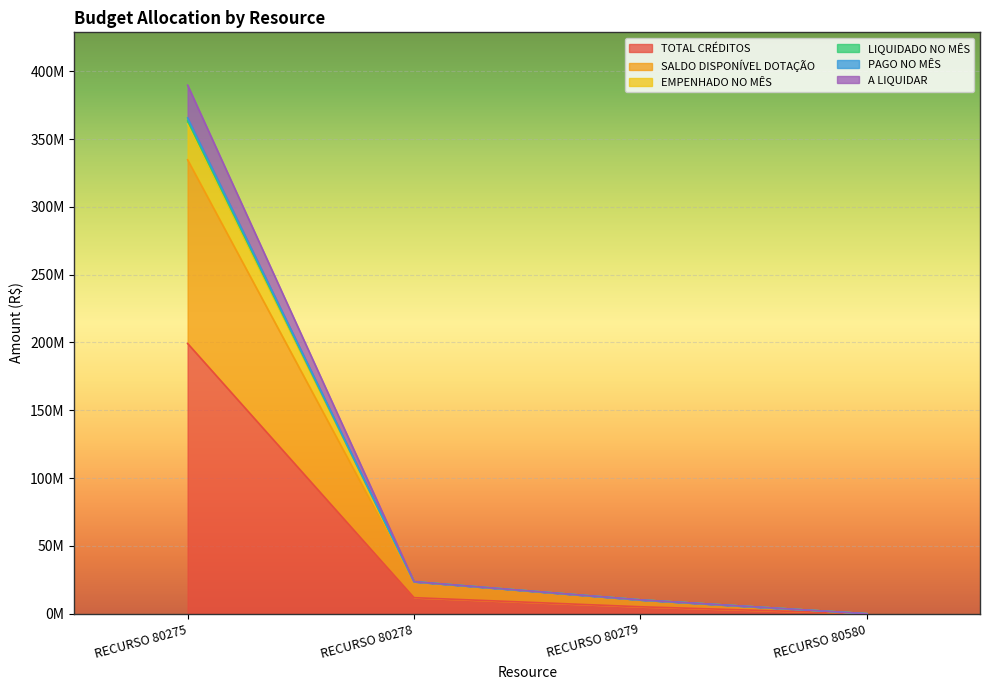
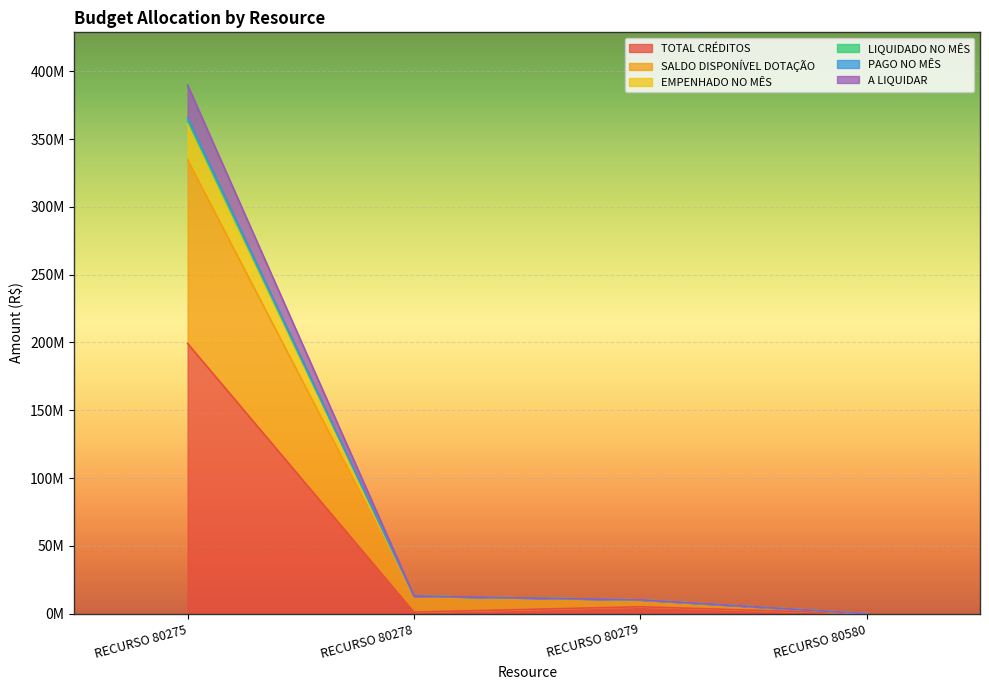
TOTAL CRÉDITOS, RECURSO 80278: 12000000 -> 1000000
